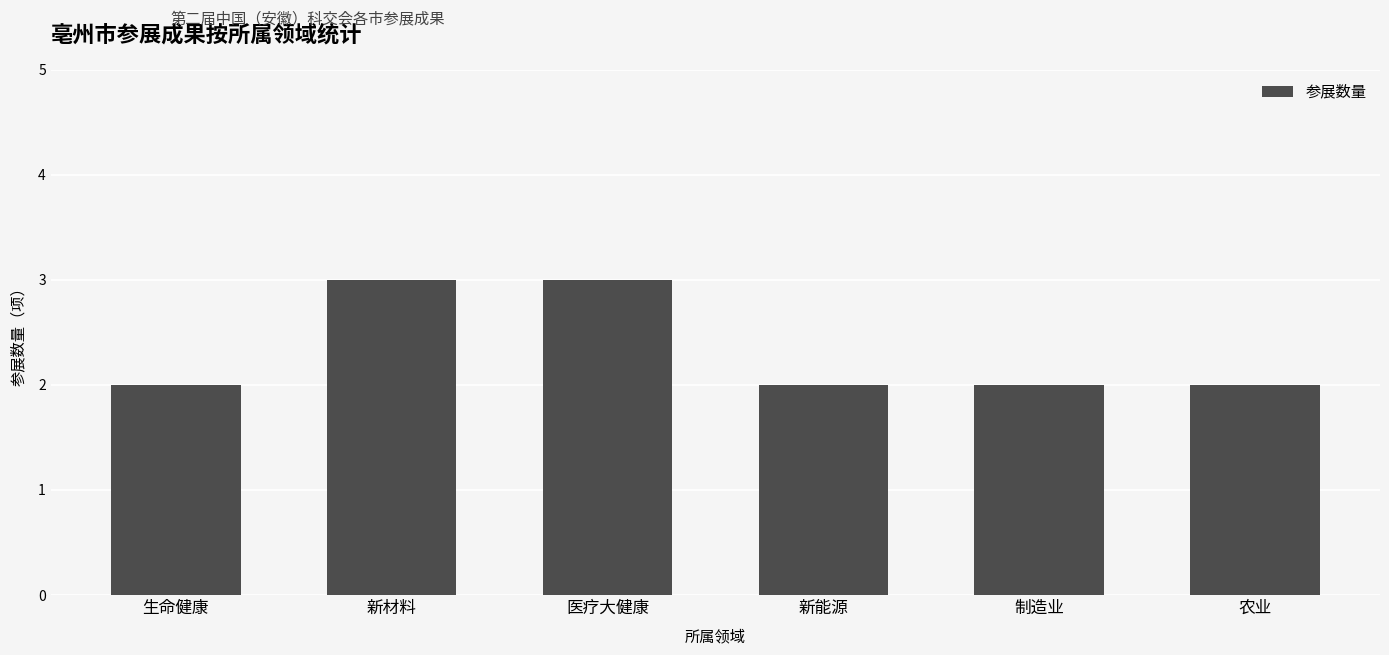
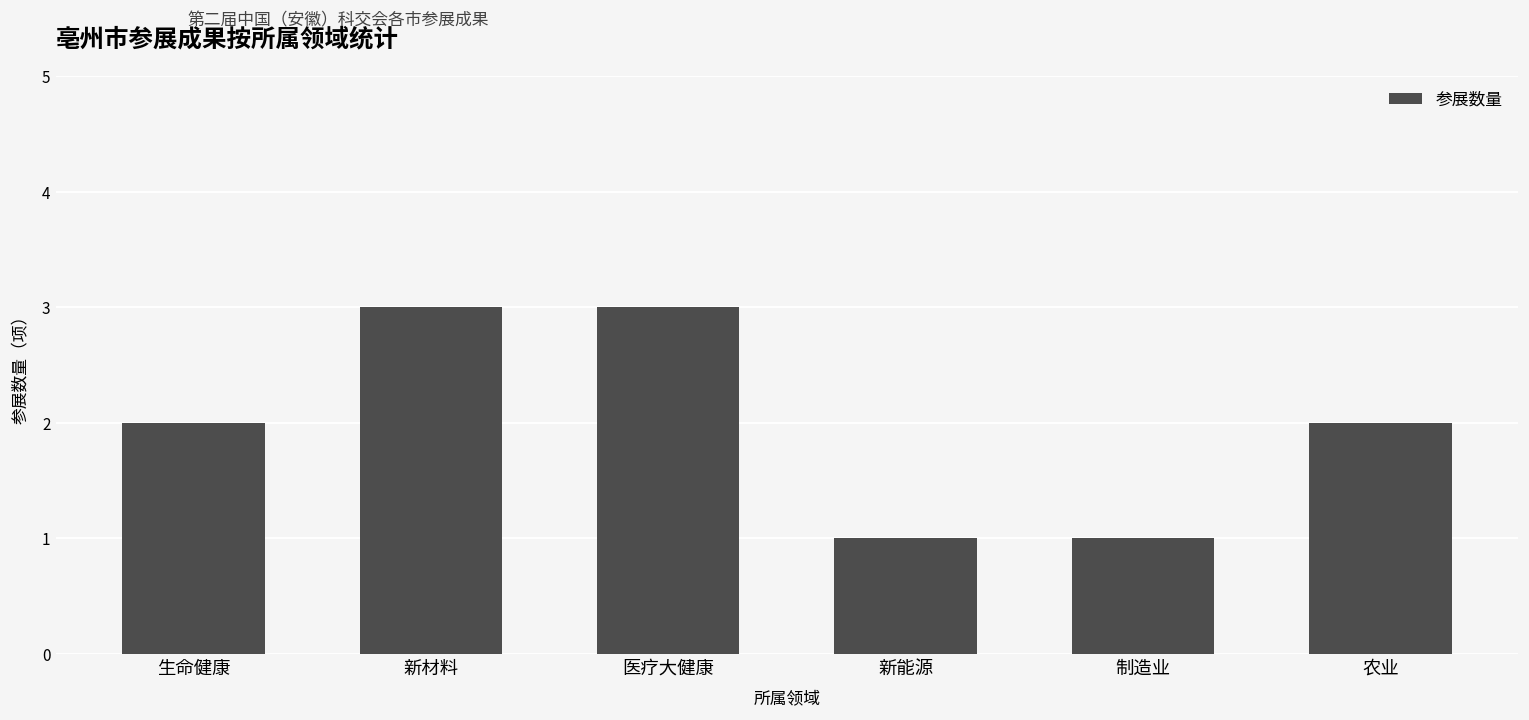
新能源: 2 -> 1
制造业: 2 -> 1
